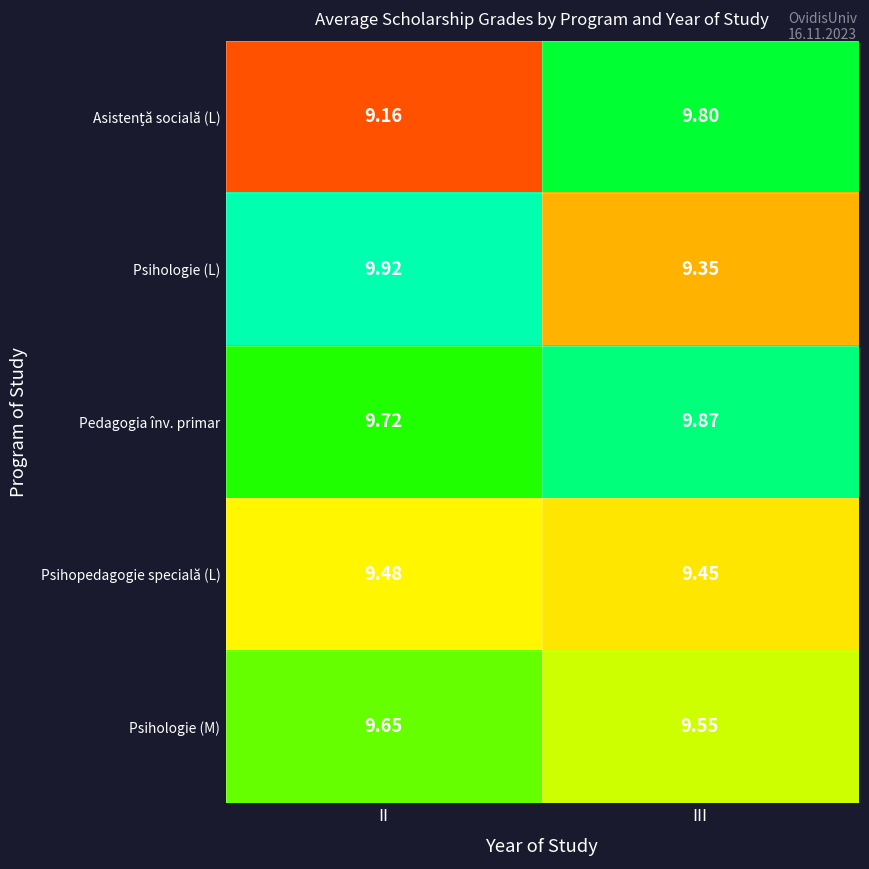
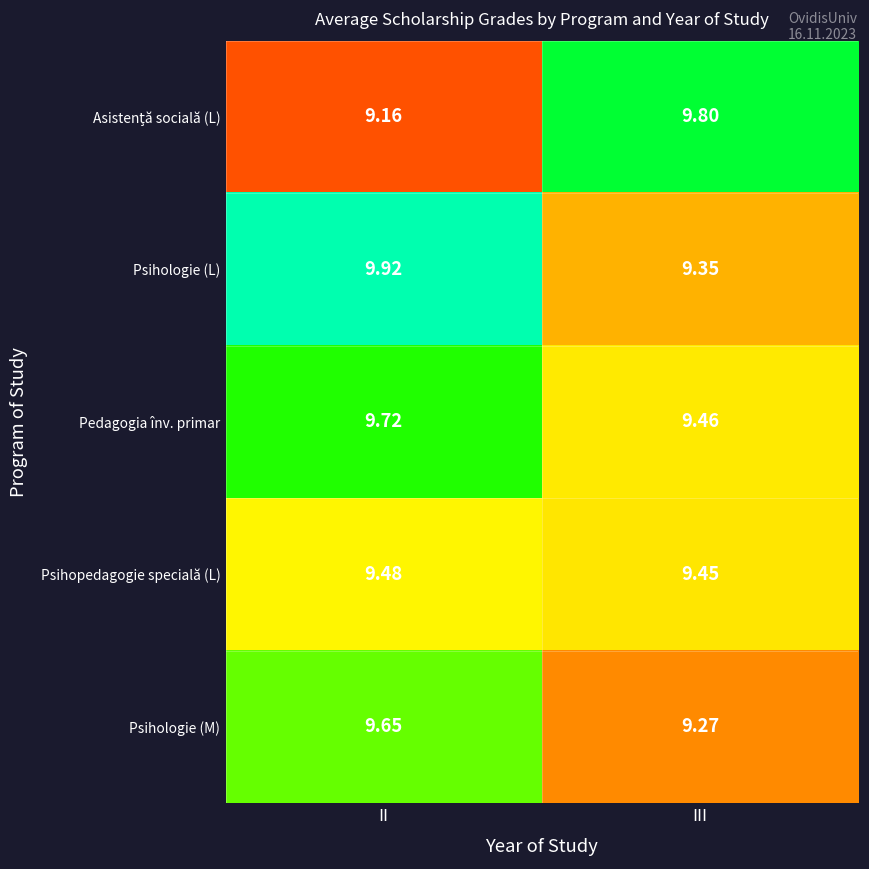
Pedagogia înv. primar, III: 9.87 -> 9.46
Psihologie (M), III: 9.55 -> 9.27
